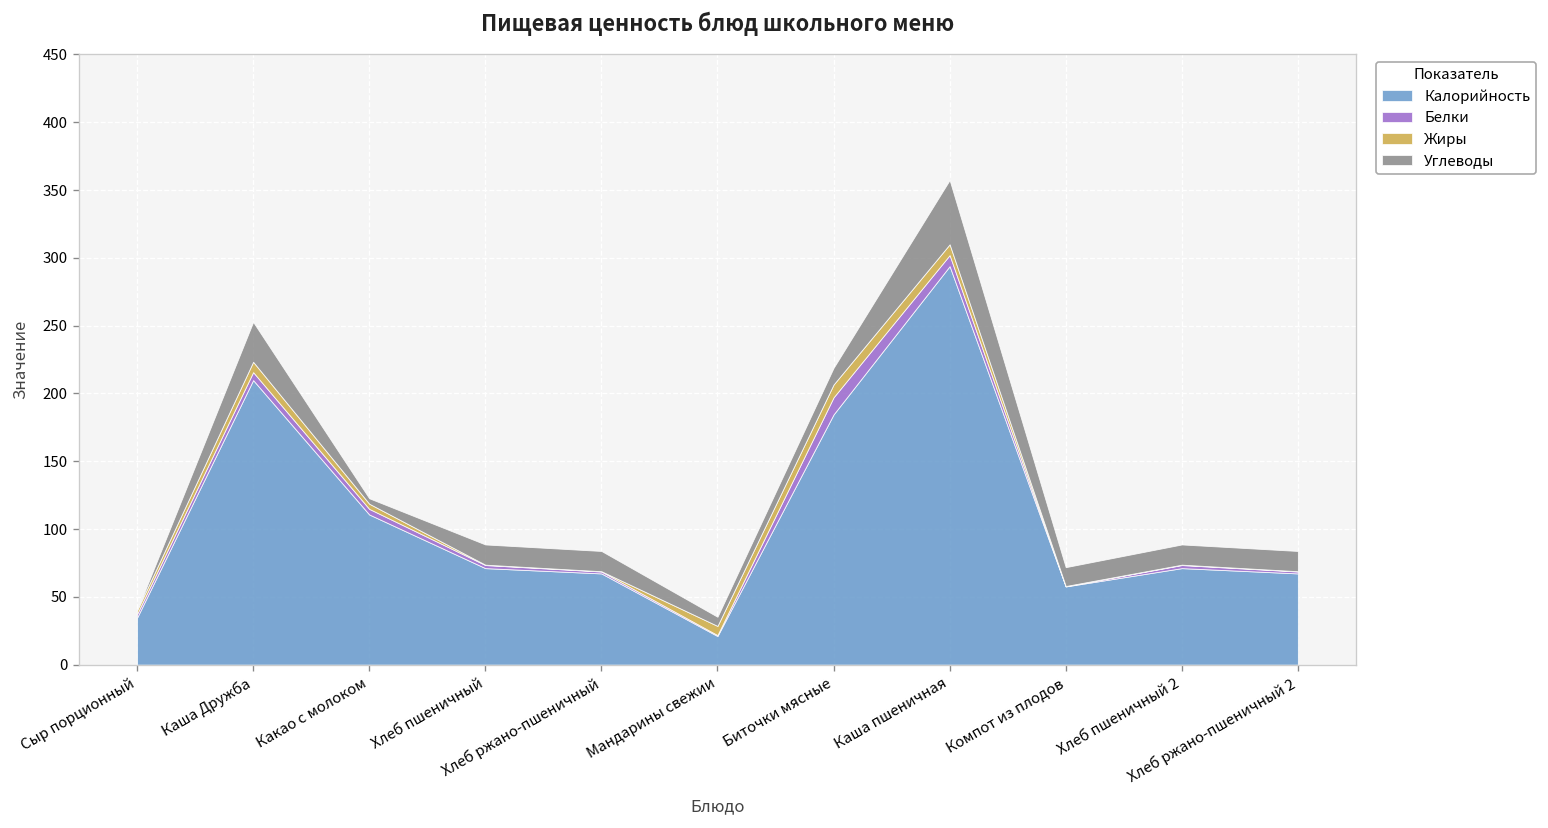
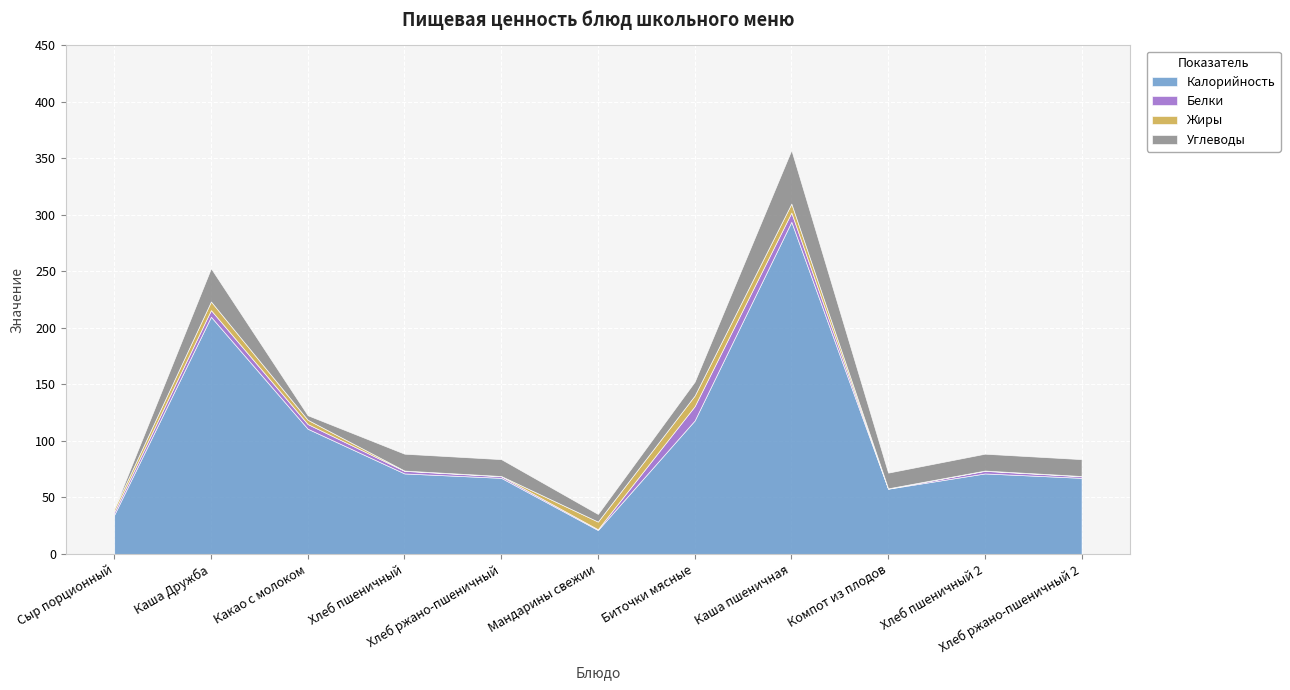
Калорийность, Биточки мясные: 185 -> 118
